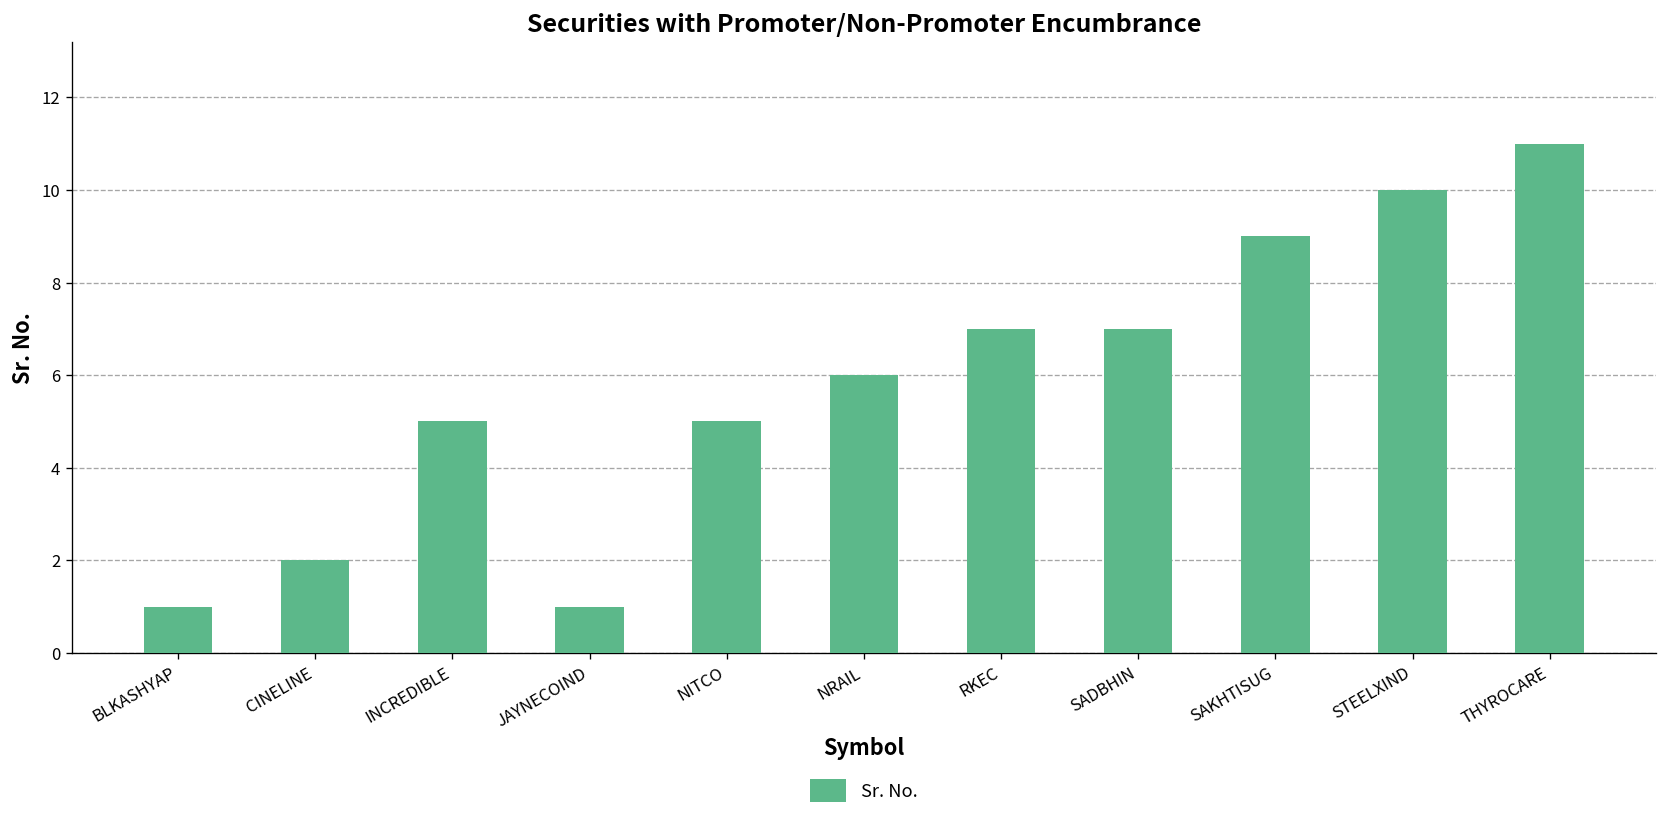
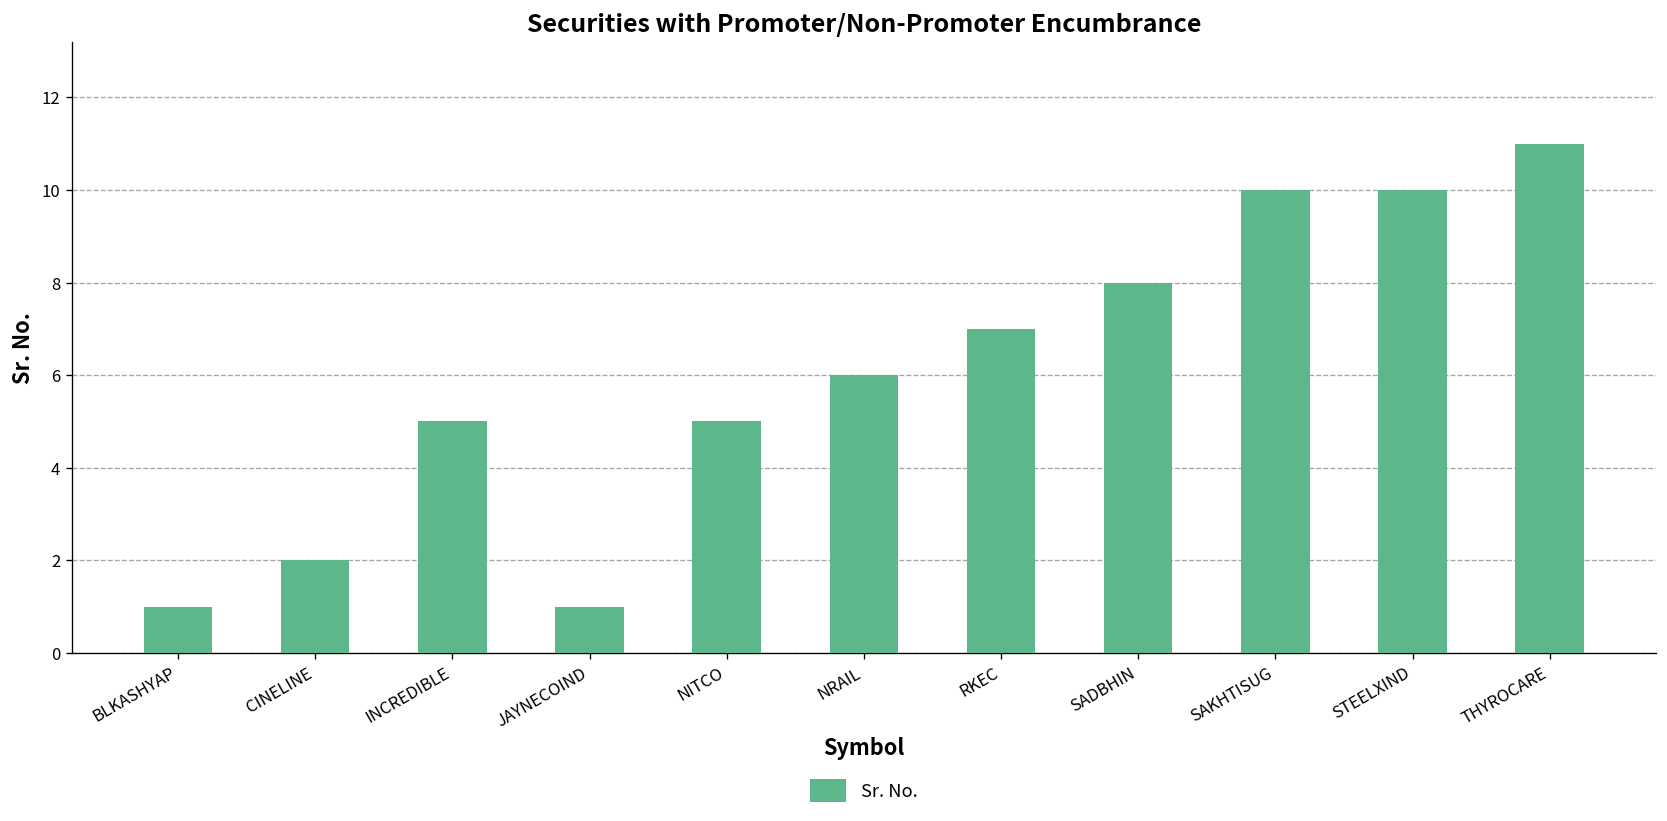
SADBHIN: 7 -> 8
SAKHTISUG: 9 -> 10
